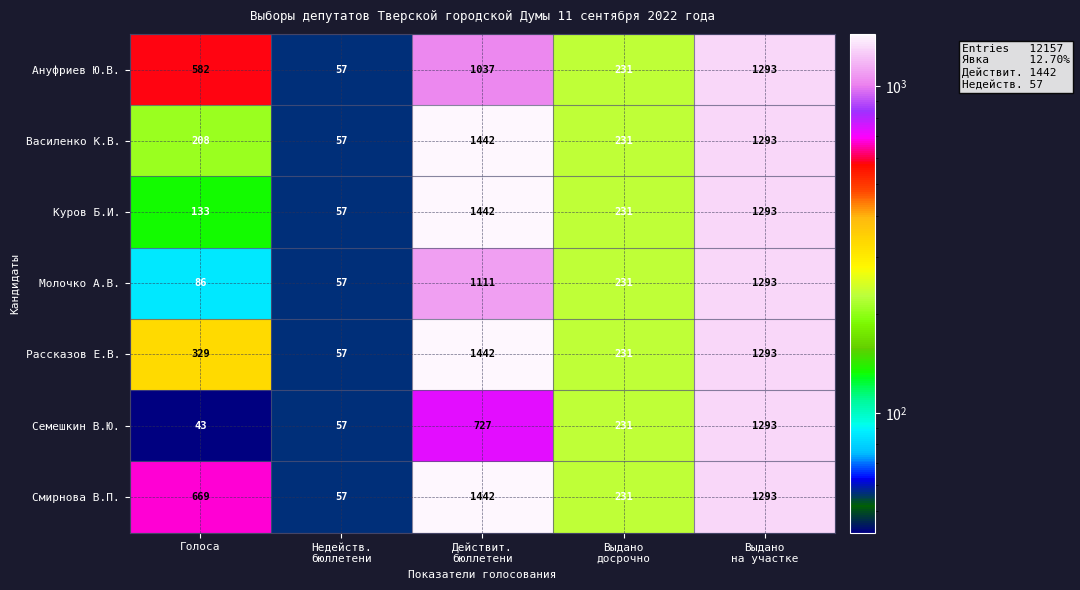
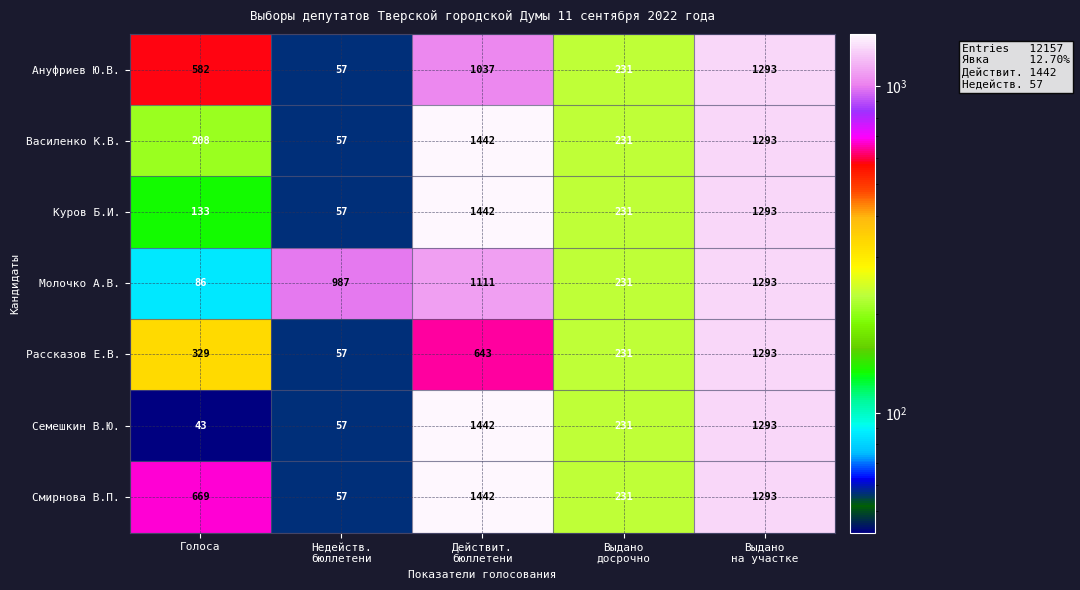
Молочко А.В., Недейств. бюллетени: 57 -> 987
Рассказов Е.В., Действит. бюллетени: 1442 -> 643
Семешкин В.Ю., Действит. бюллетени: 727 -> 1442
